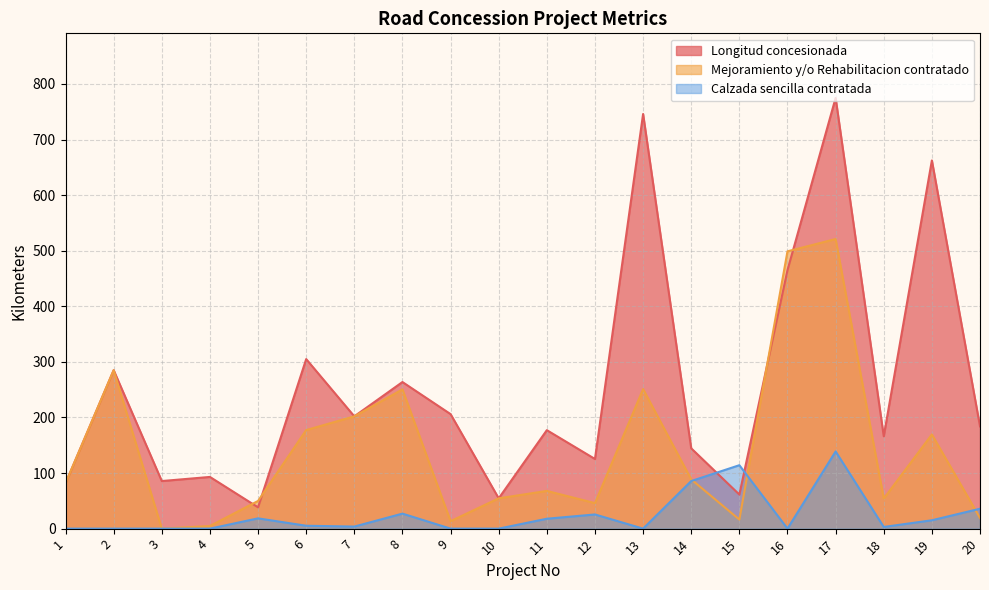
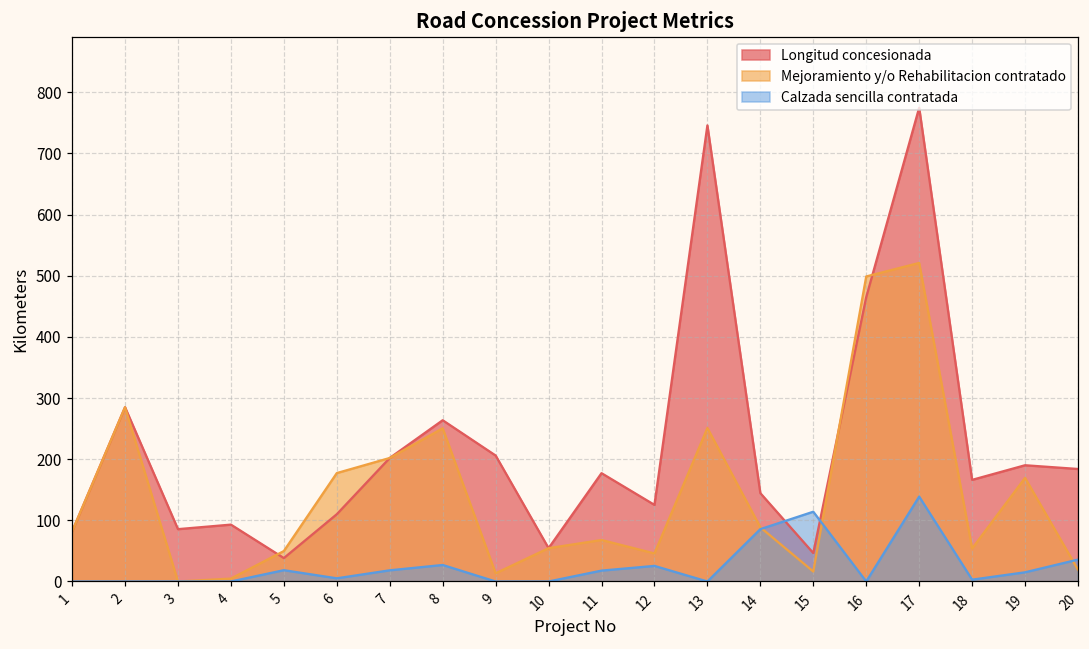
Longitud concesionada, 6: 310 -> 110
Calzada sencilla contratada, 7: 0 -> 20
Longitud concesionada, 15: 60 -> 50
Longitud concesionada, 19: 660 -> 190
